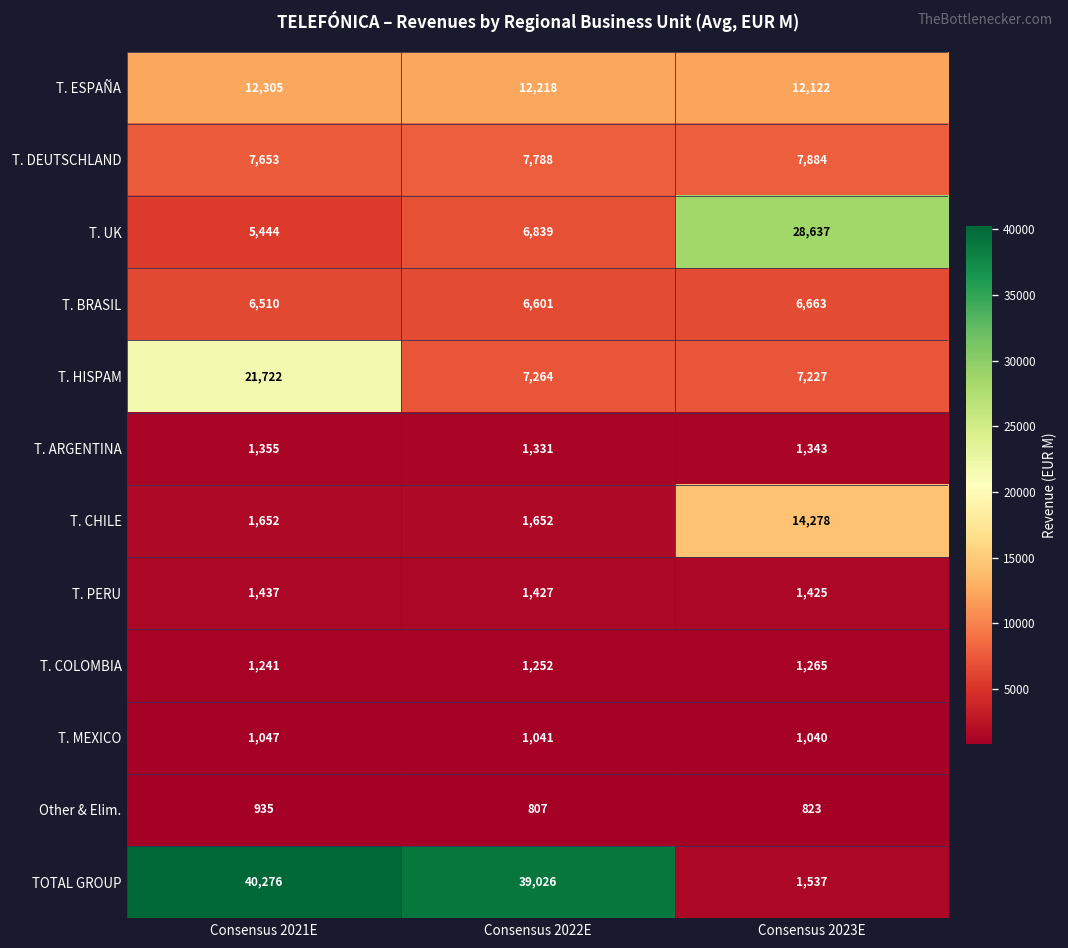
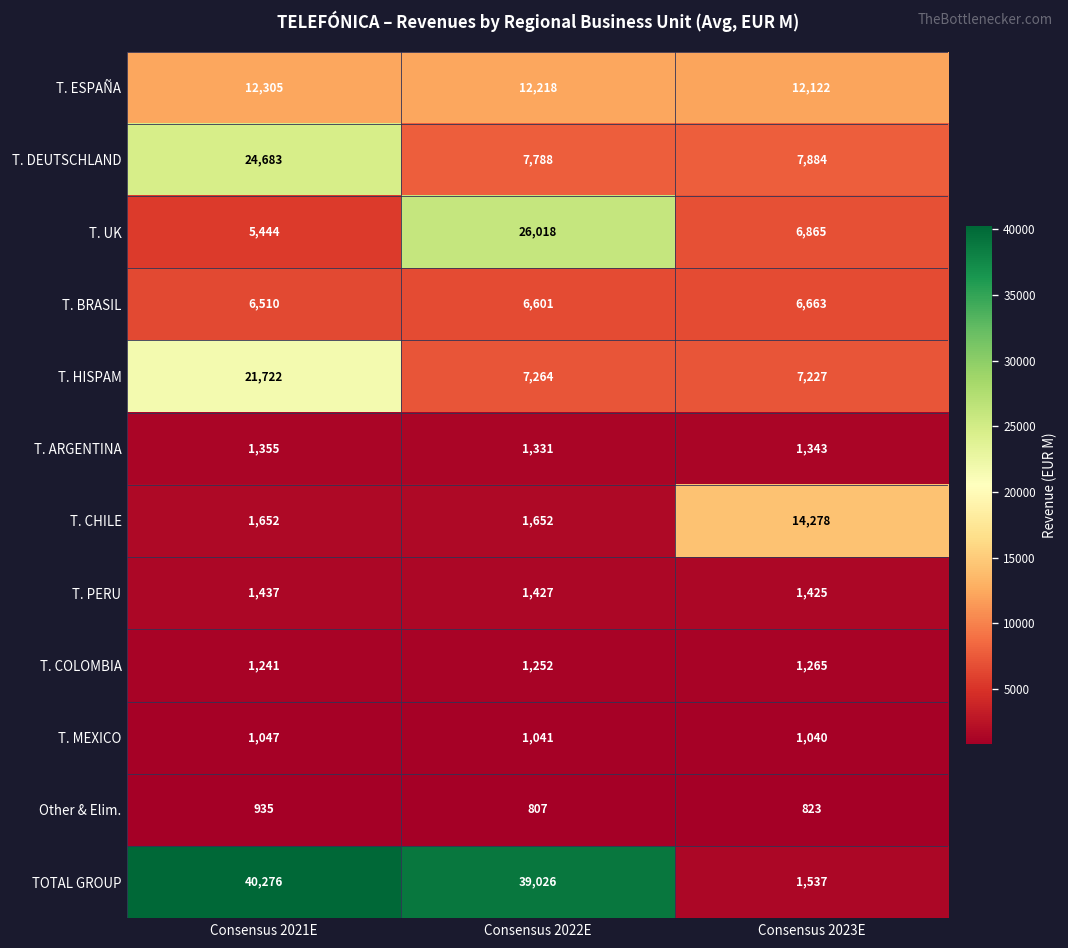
T. DEUTSCHLAND, Consensus 2021E: 7,653 -> 24,683
T. UK, Consensus 2022E: 6,839 -> 26,018
T. UK, Consensus 2023E: 28,637 -> 6,865
